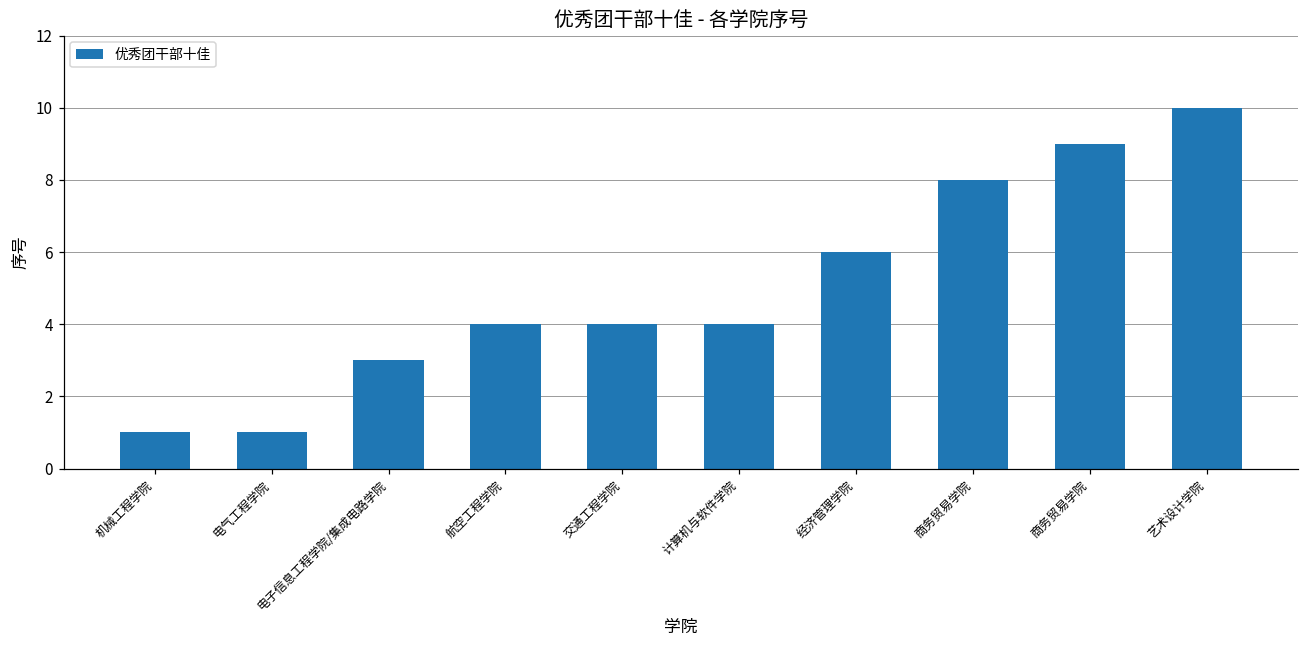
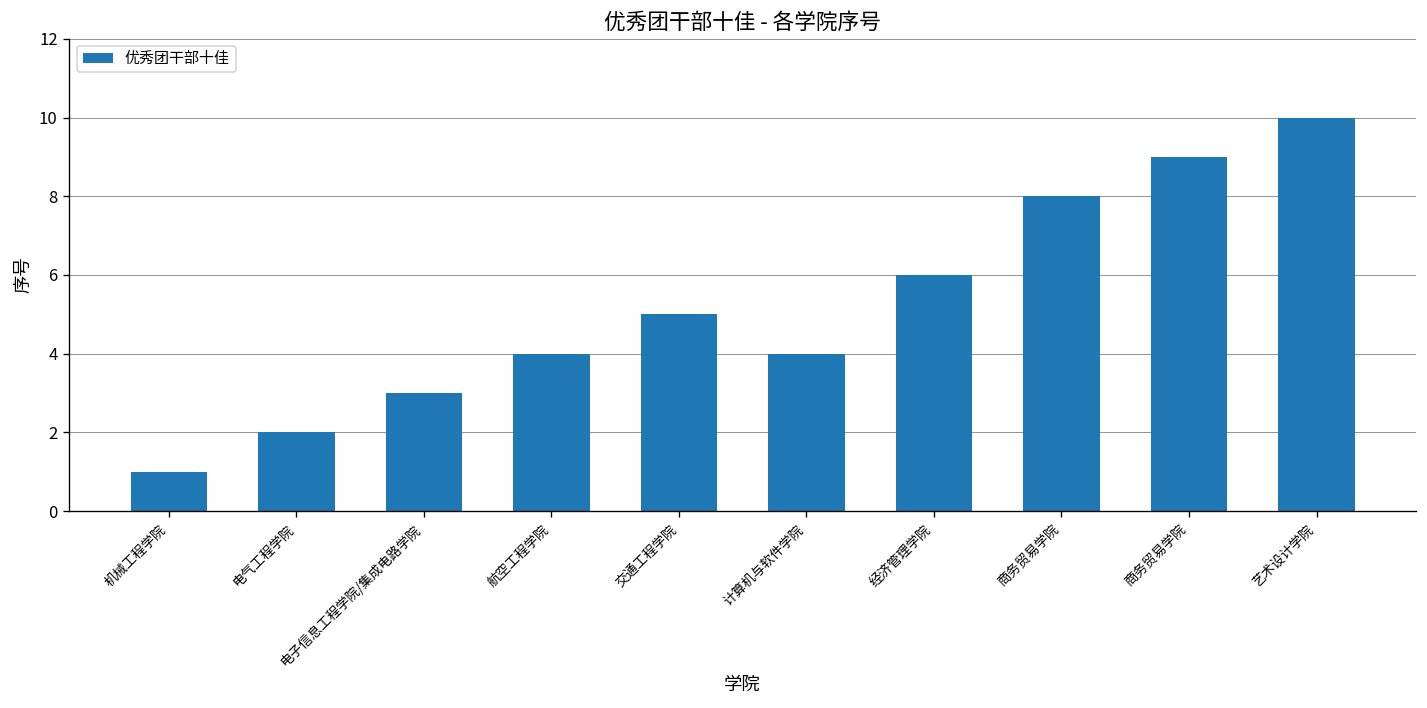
电气工程学院: 1 -> 2
交通工程学院: 4 -> 5
